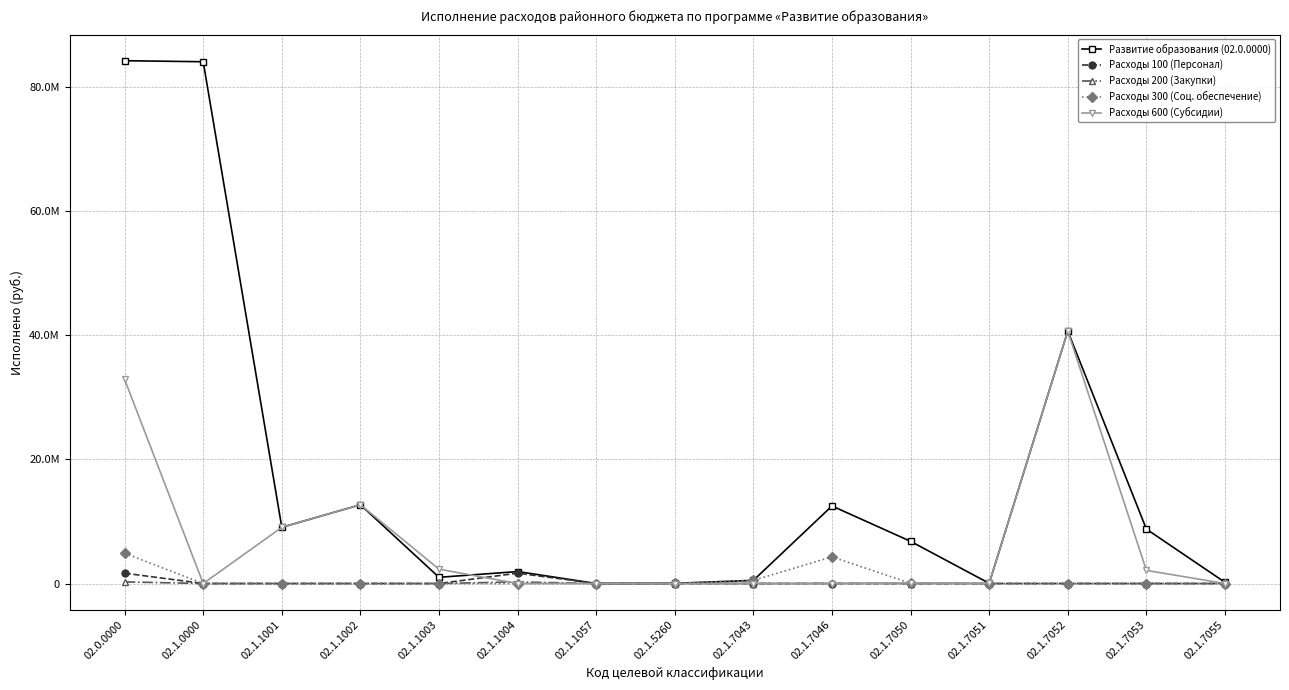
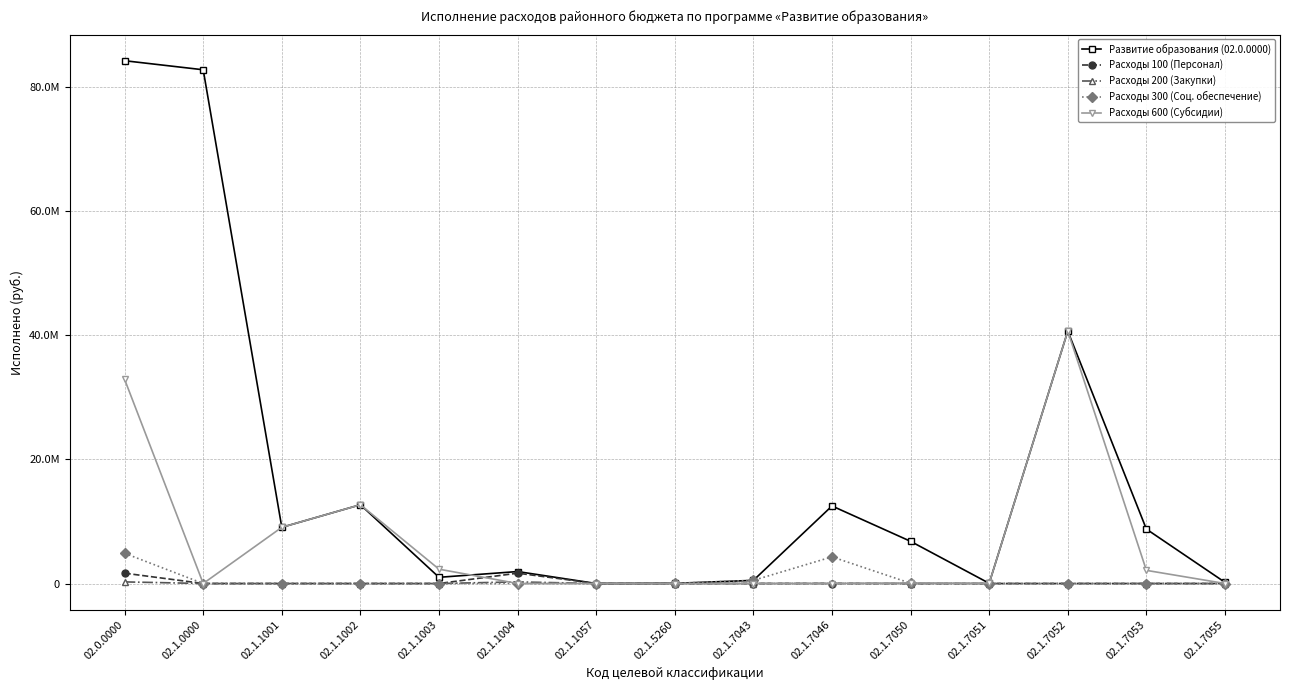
Развитие образования (02.0.0000), 02.1.0000: 84000000 -> 83000000
